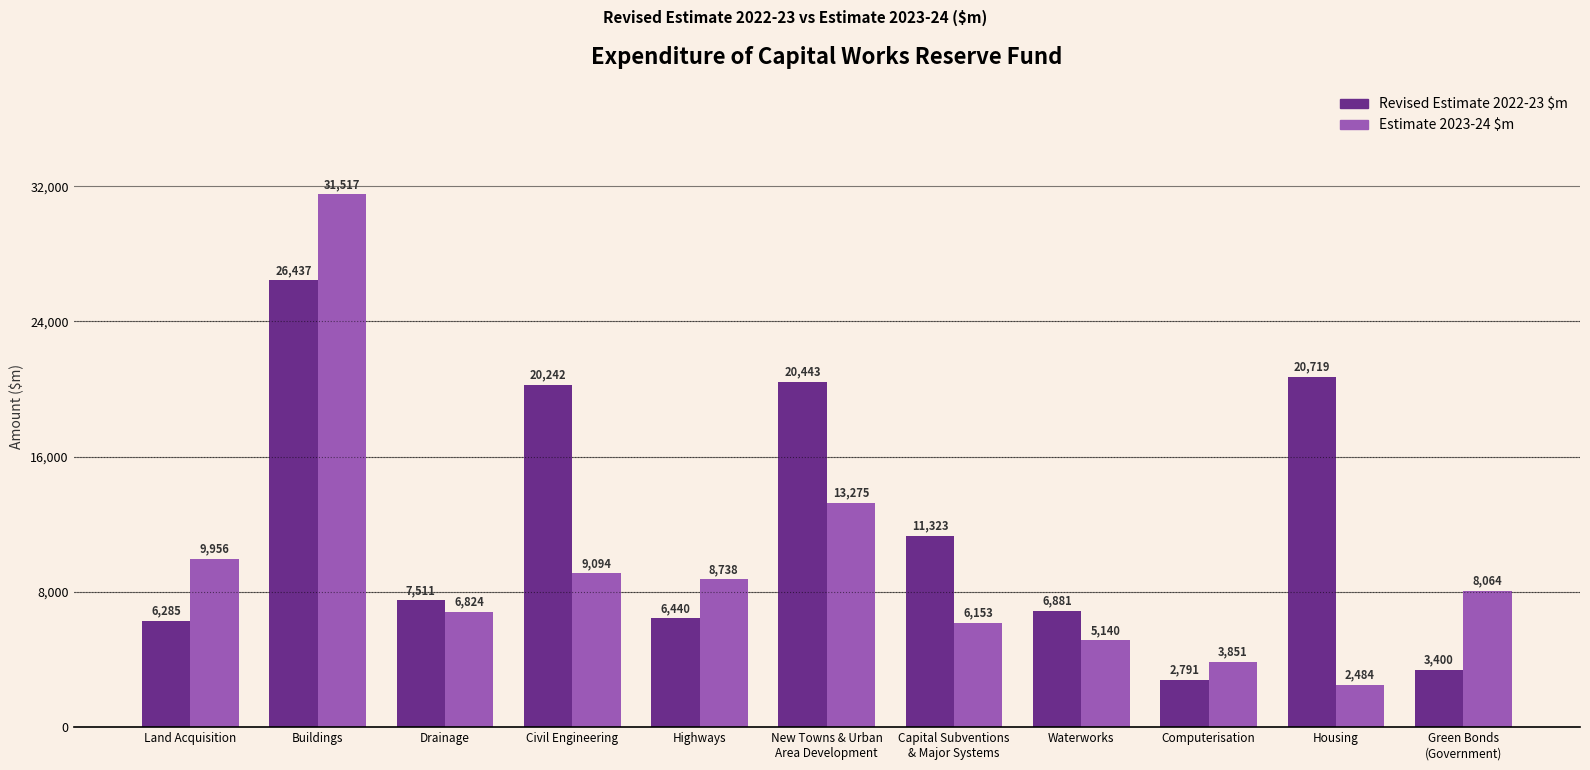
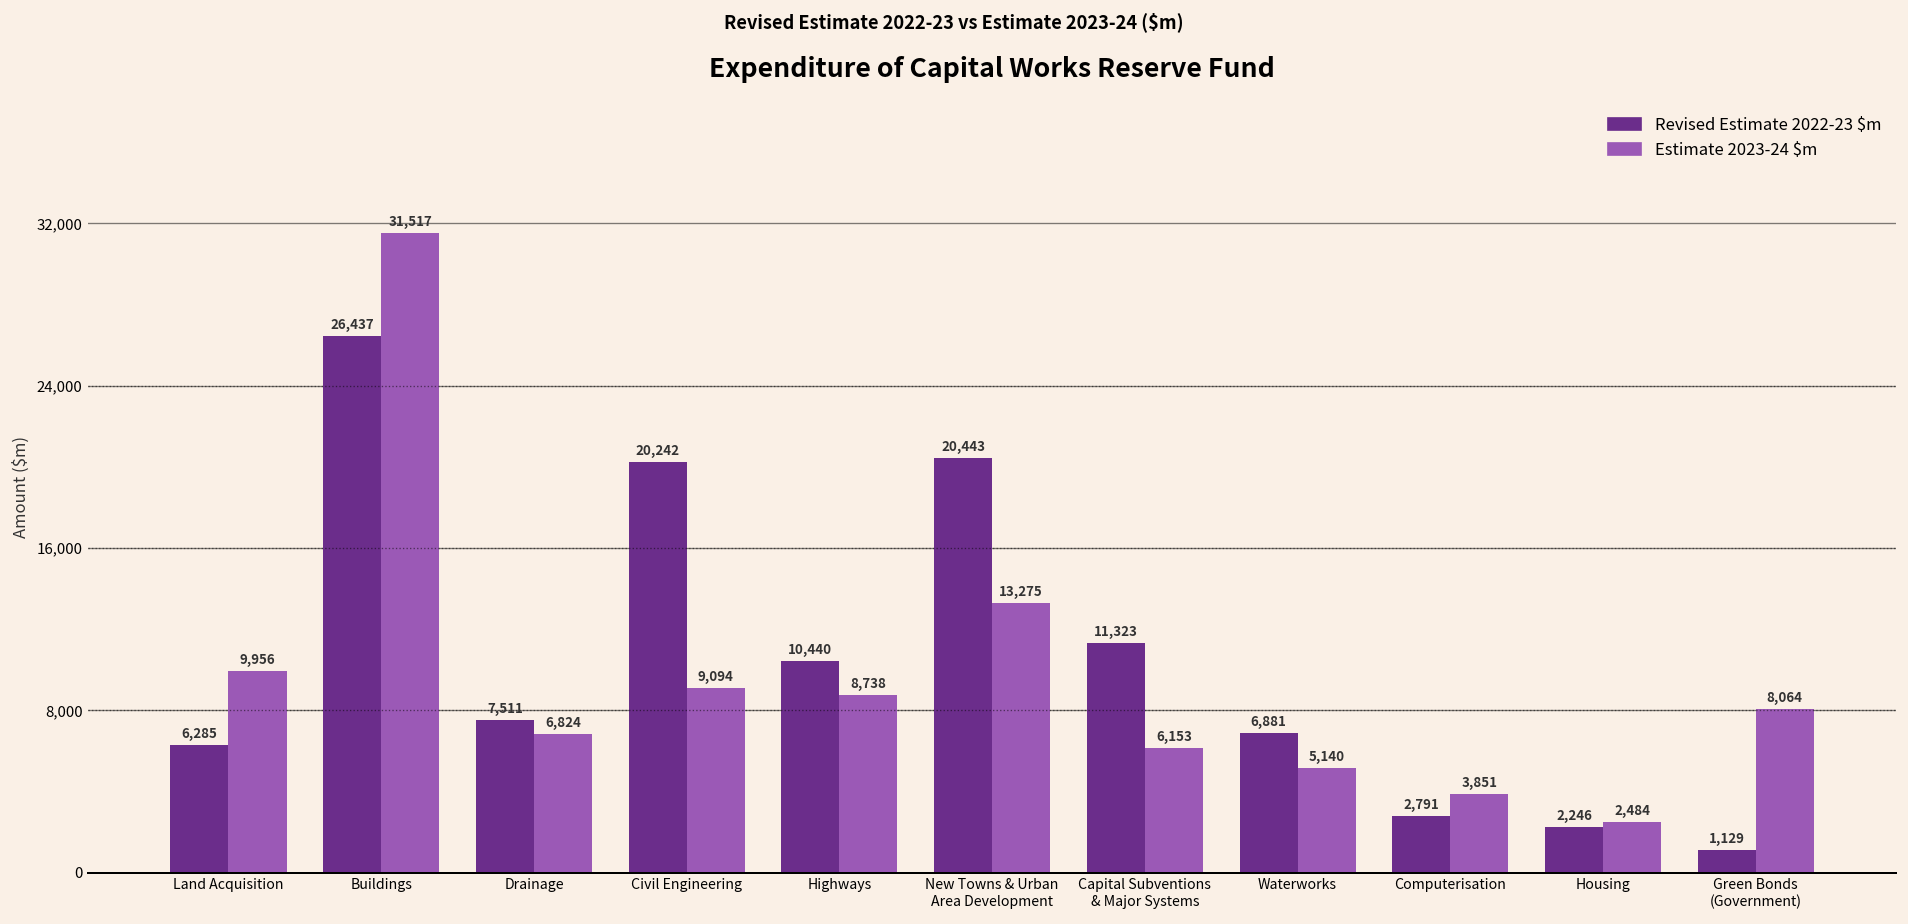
Revised Estimate 2022-23 $m, Highways: 6,440 -> 10,440
Revised Estimate 2022-23 $m, Housing: 20,719 -> 2,246
Revised Estimate 2022-23 $m, Green Bonds (Government): 3,400 -> 1,129
